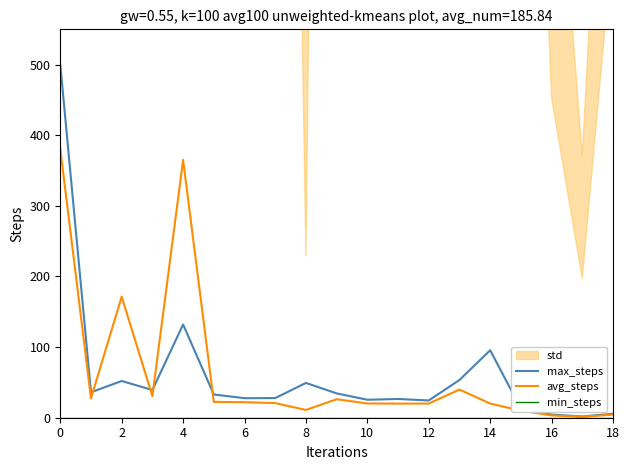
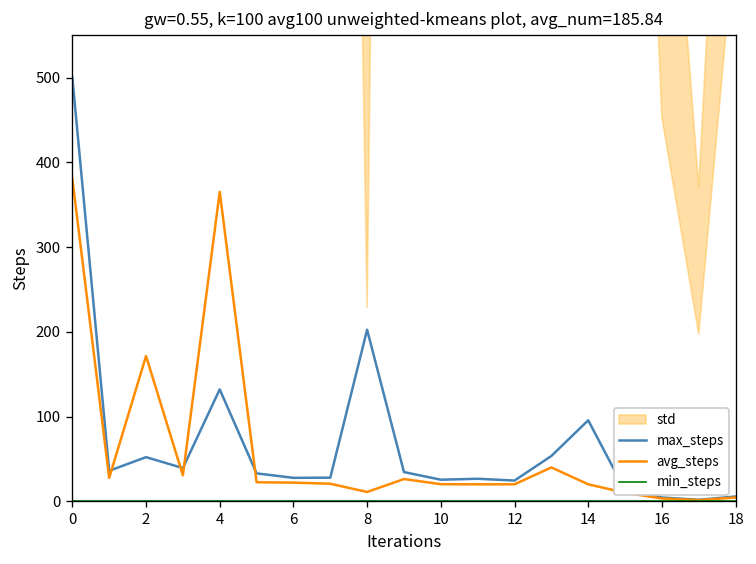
max_steps, 8: 50 -> 200
